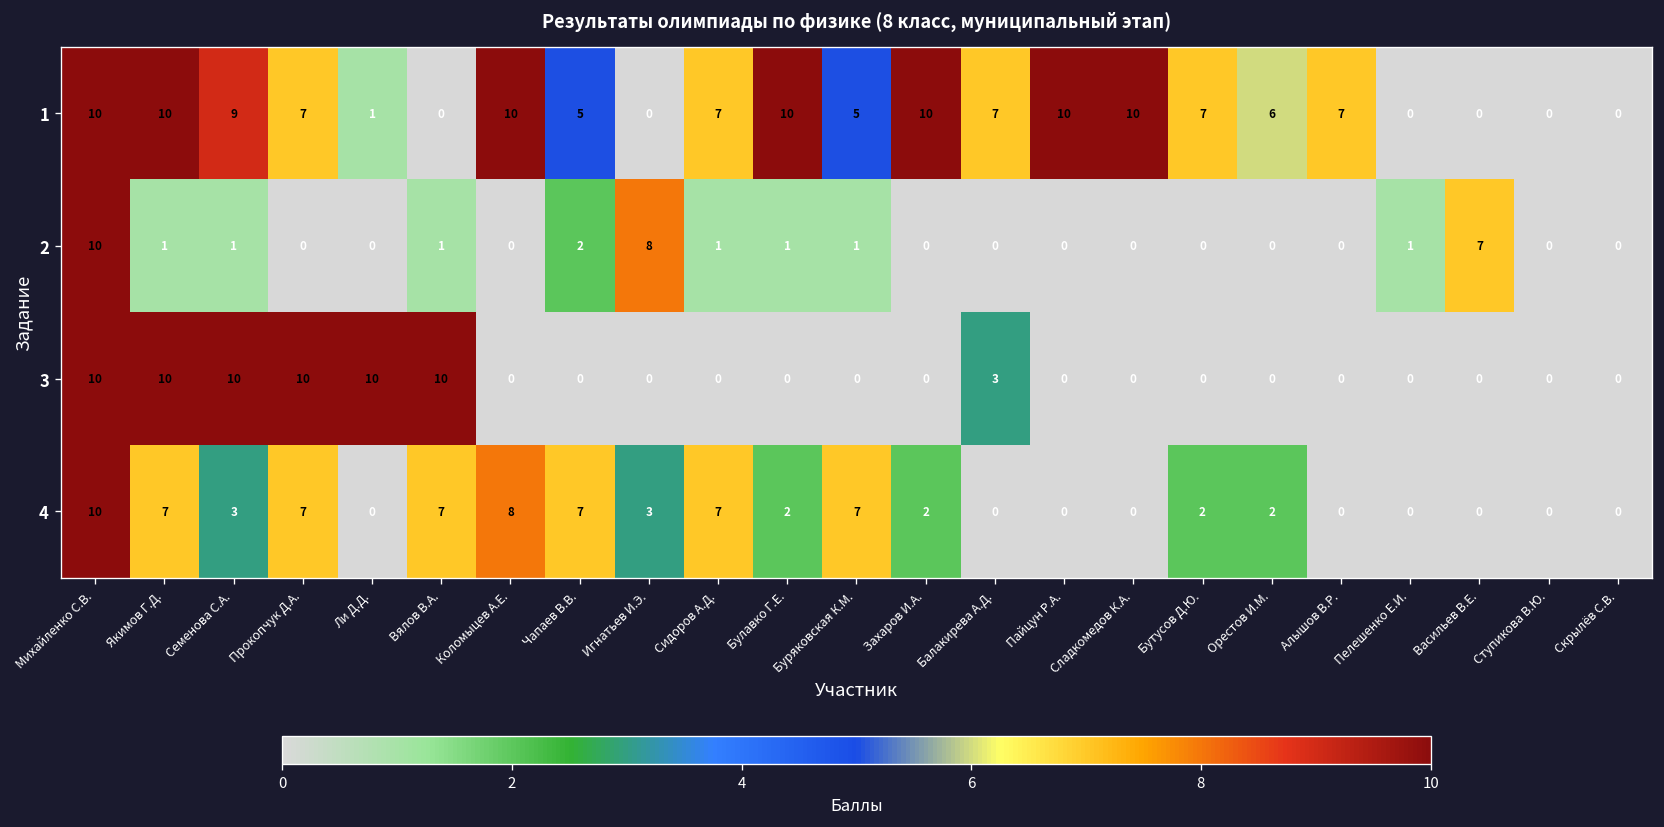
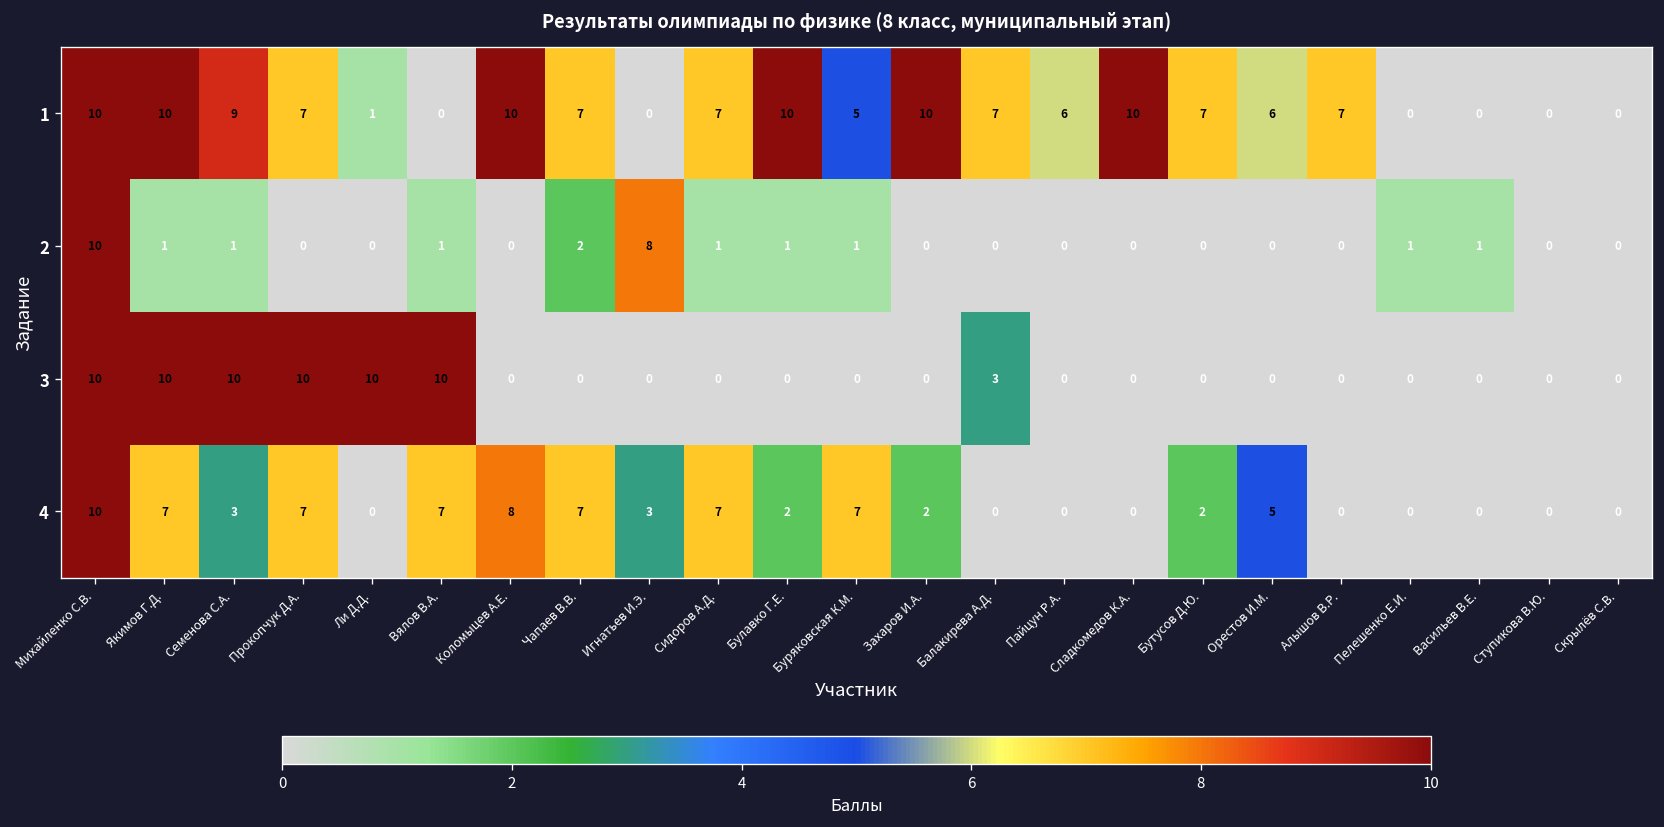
1, Чапаев В.В.: 5 -> 7
1, Пайцун Р.А.: 10 -> 6
2, Васильев В.Е.: 7 -> 1
4, Орестов И.М.: 2 -> 5
